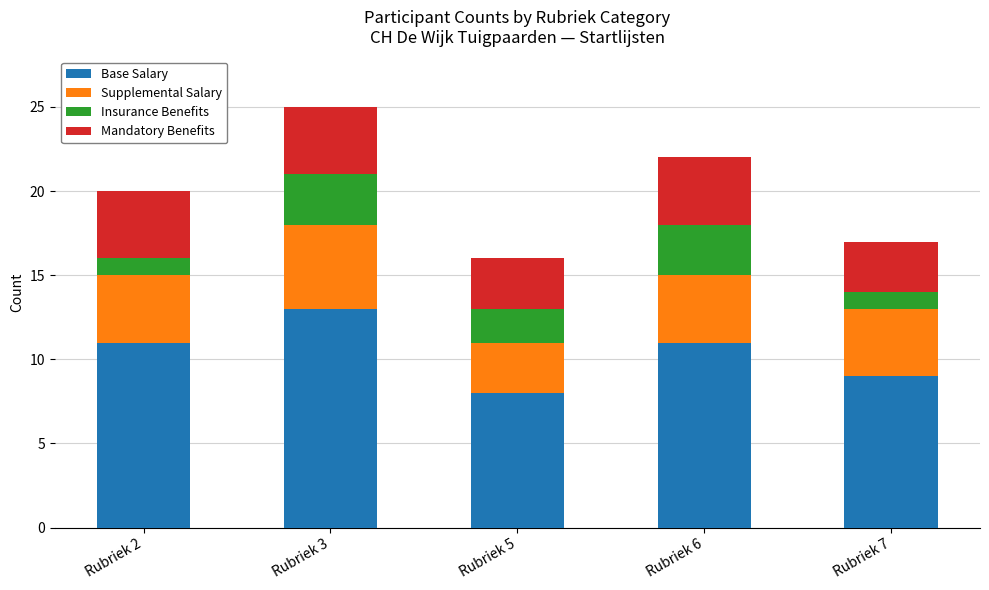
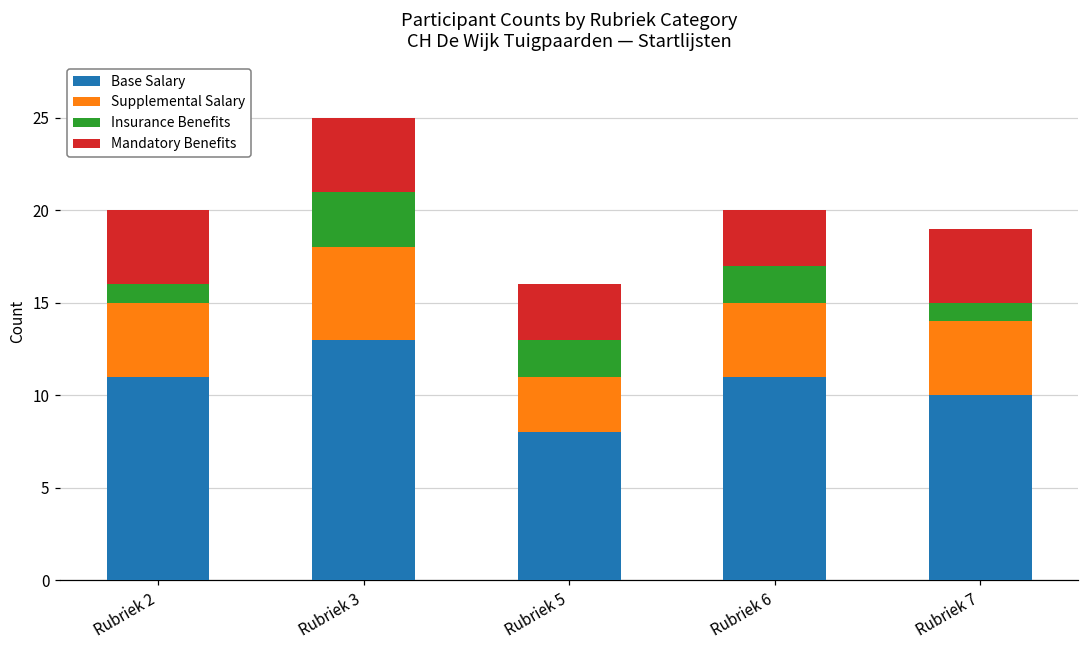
Insurance Benefits, Rubriek 6: 3 -> 2
Mandatory Benefits, Rubriek 6: 4 -> 3
Base Salary, Rubriek 7: 9 -> 10
Mandatory Benefits, Rubriek 7: 3 -> 4
